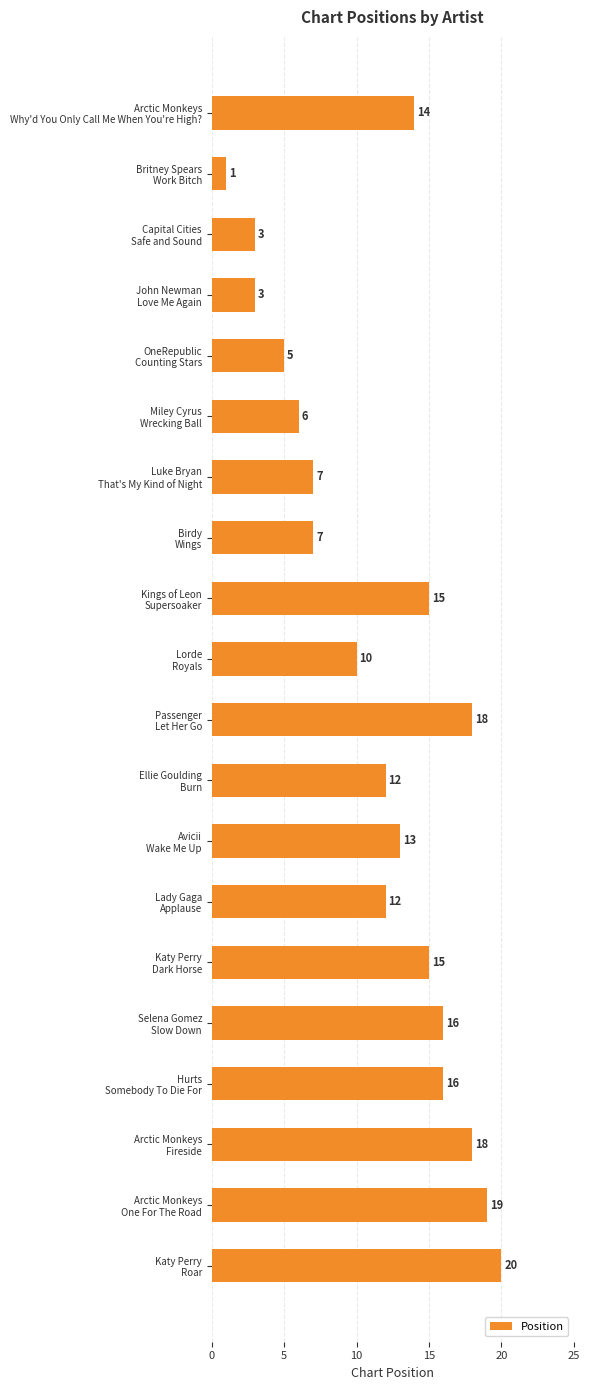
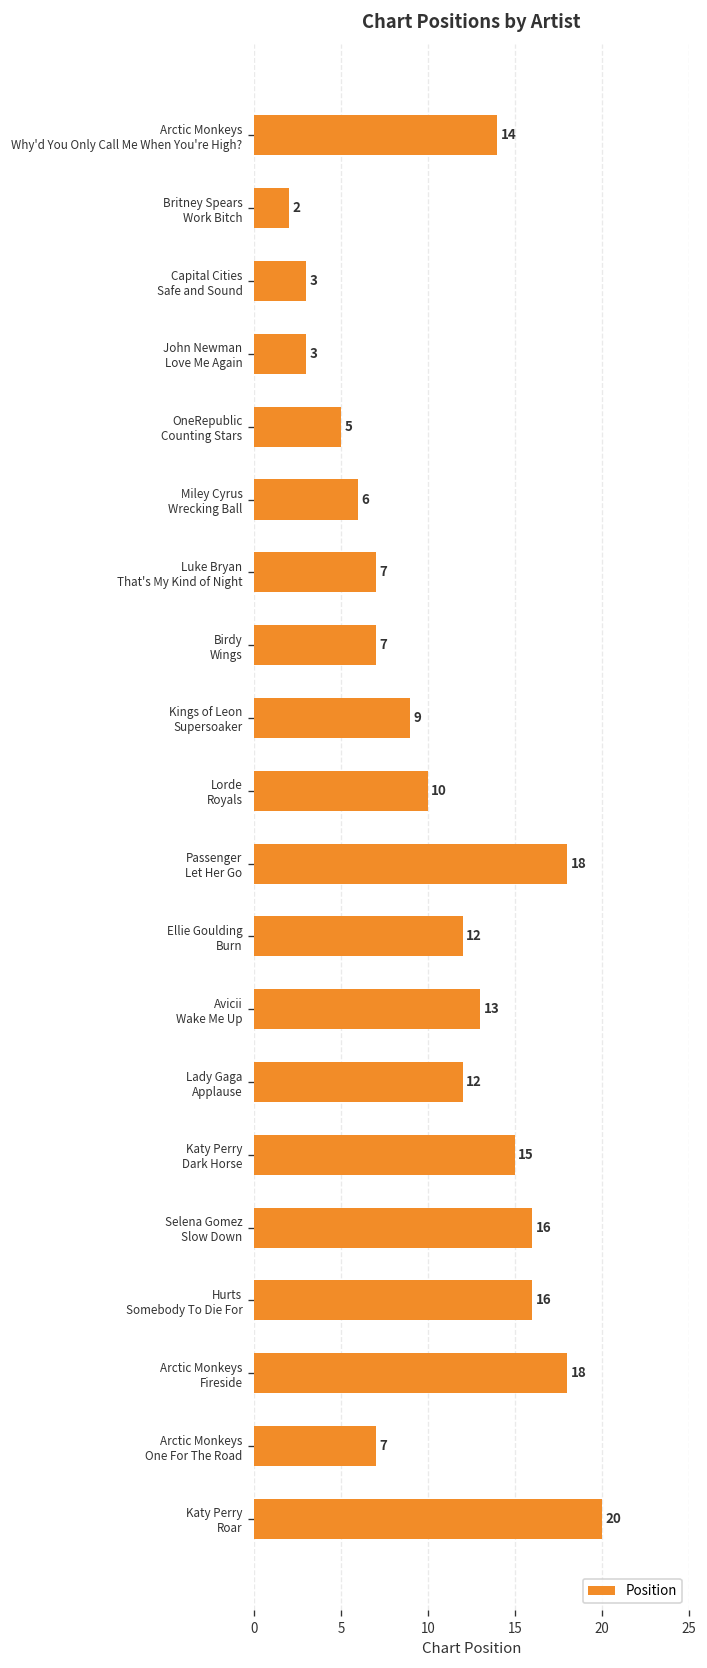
Britney Spears Work Bitch: 1 -> 2
Kings of Leon Supersoaker: 15 -> 9
Arctic Monkeys One For The Road: 19 -> 7
